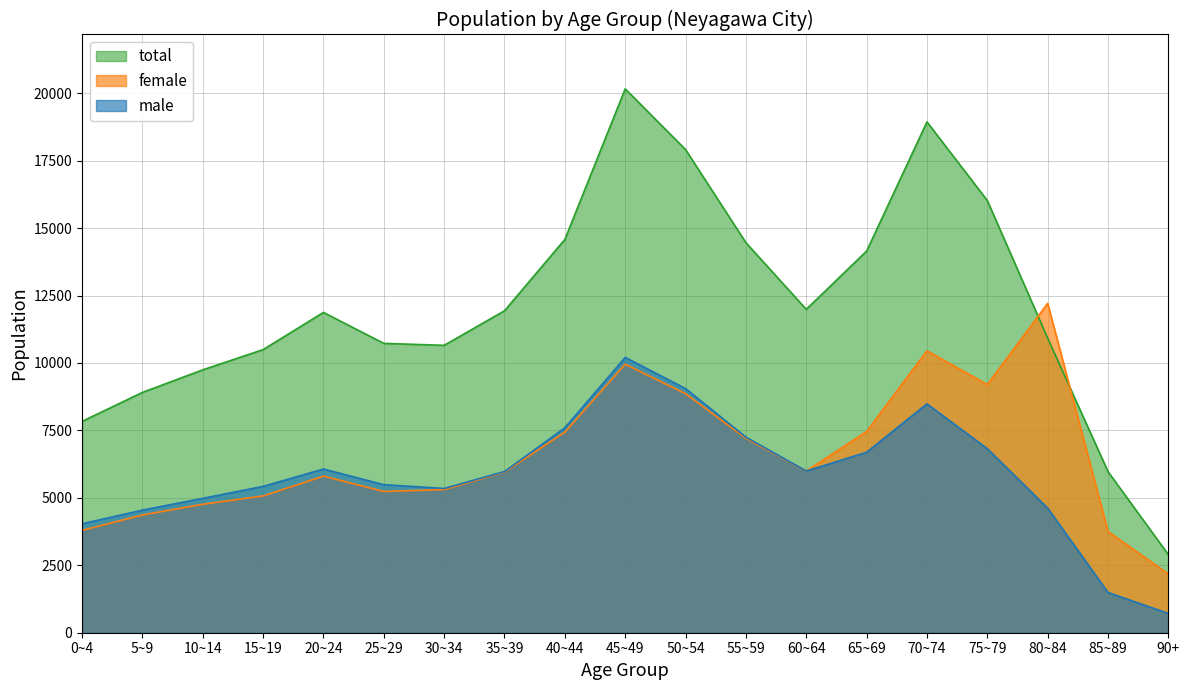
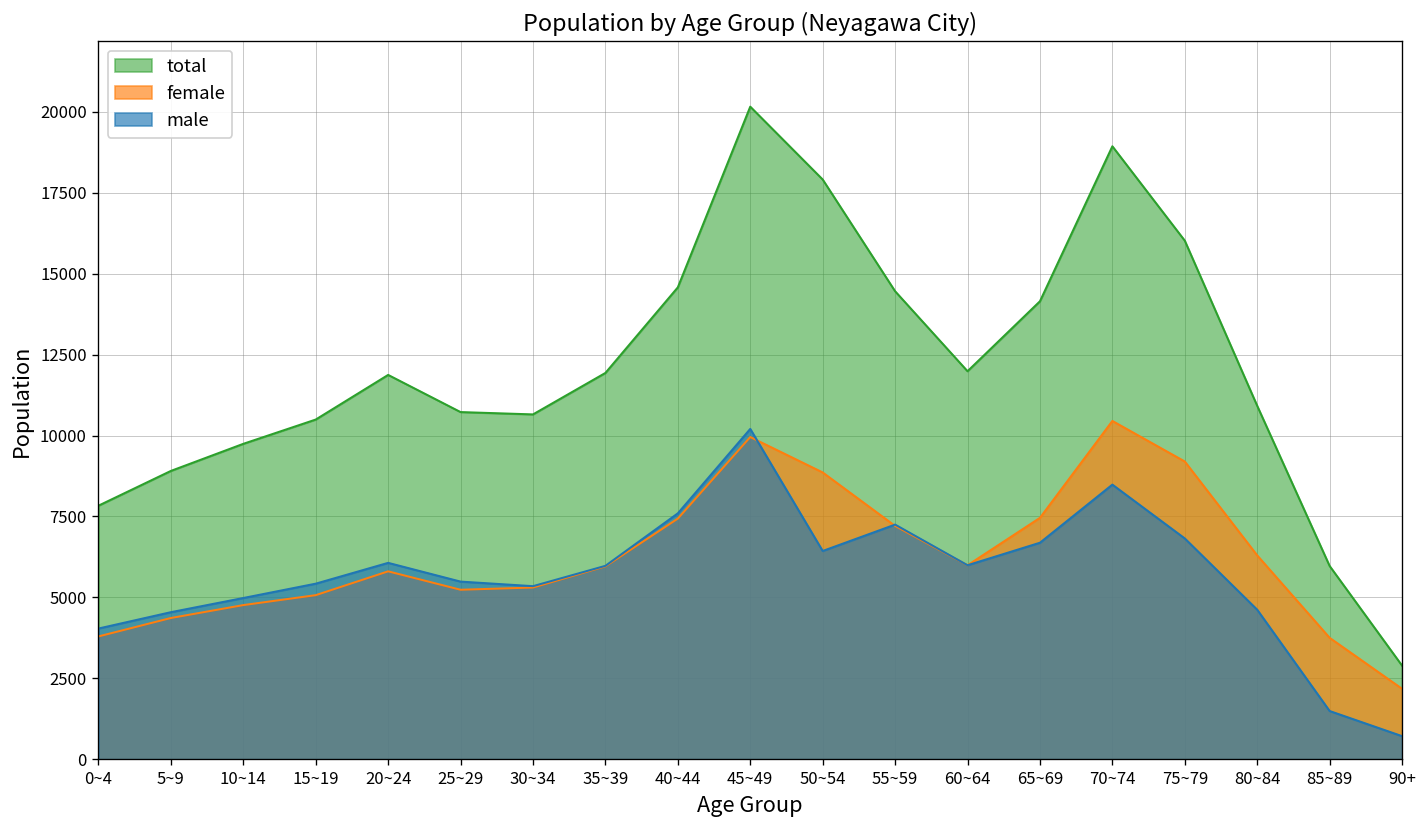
male, 50~54: 9100 -> 6400
female, 80~84: 12200 -> 6300
